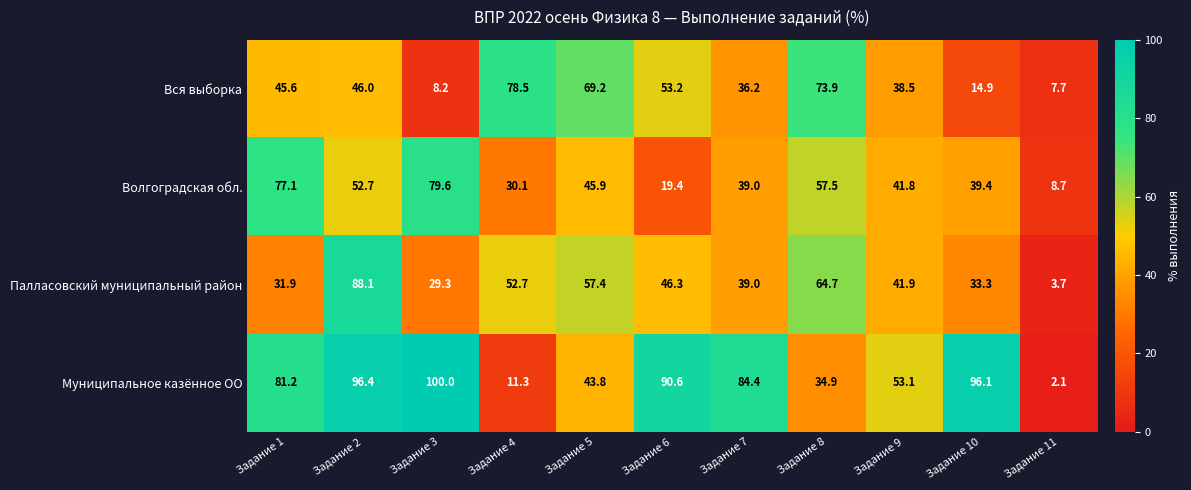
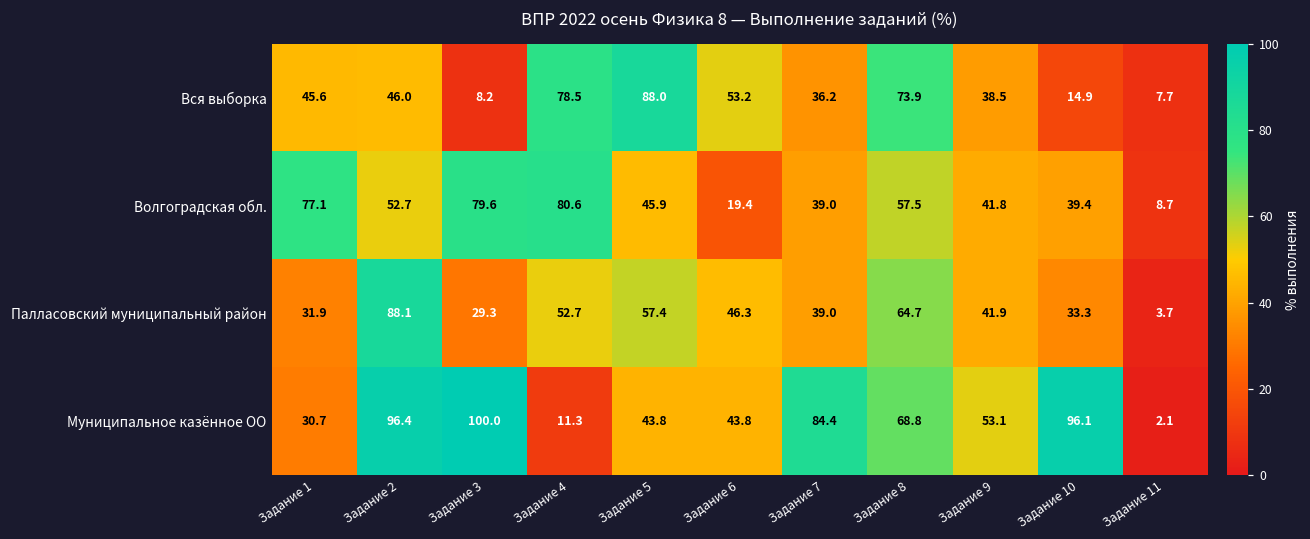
Вся выборка, Задание 5: 69.2 -> 88.0
Волгоградская обл., Задание 4: 30.1 -> 80.6
Муниципальное казённое ОО, Задание 1: 81.2 -> 30.7
Муниципальное казённое ОО, Задание 6: 90.6 -> 43.8
Муниципальное казённое ОО, Задание 8: 34.9 -> 68.8
